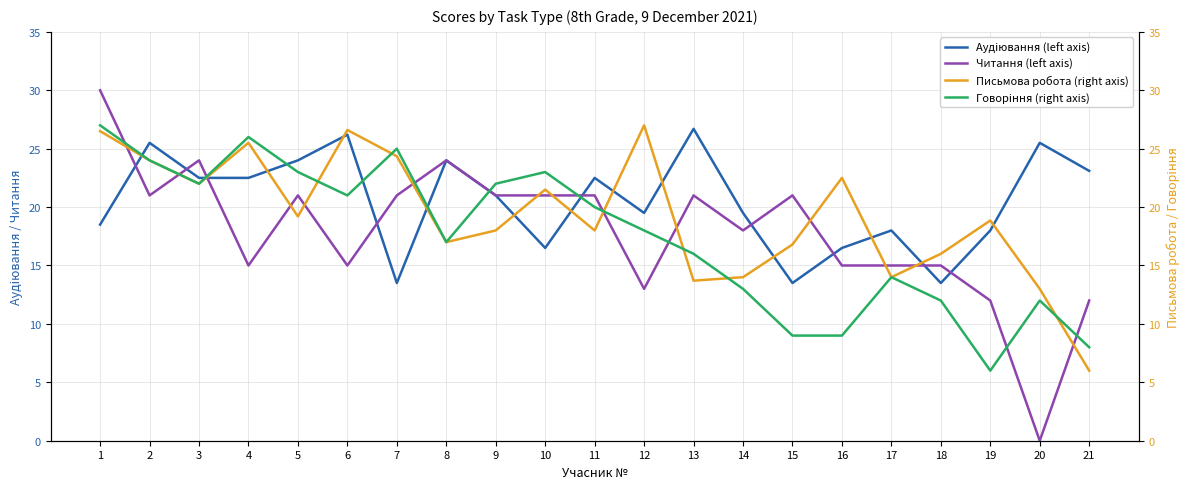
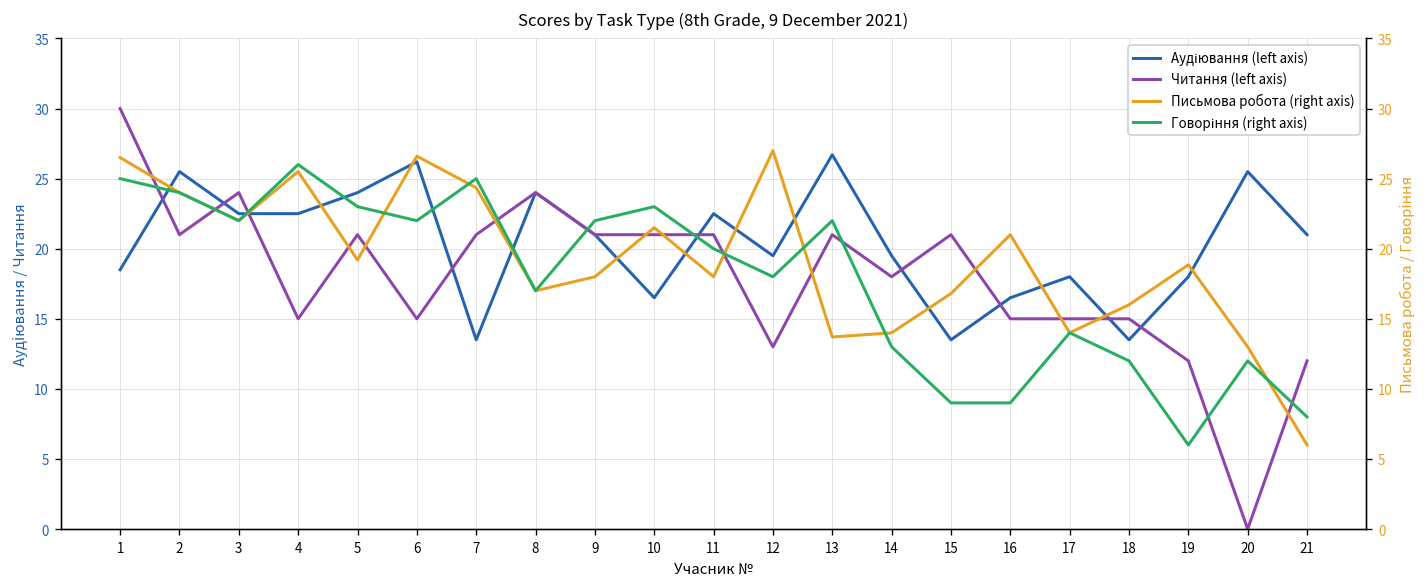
Аудіювання (left axis), 21: 23.1 -> 21.0
Говоріння (right axis), 1: 27 -> 25
Говоріння (right axis), 6: 21 -> 22
Говоріння (right axis), 13: 16 -> 22
Письмова робота (right axis), 16: 22.5 -> 21.0
